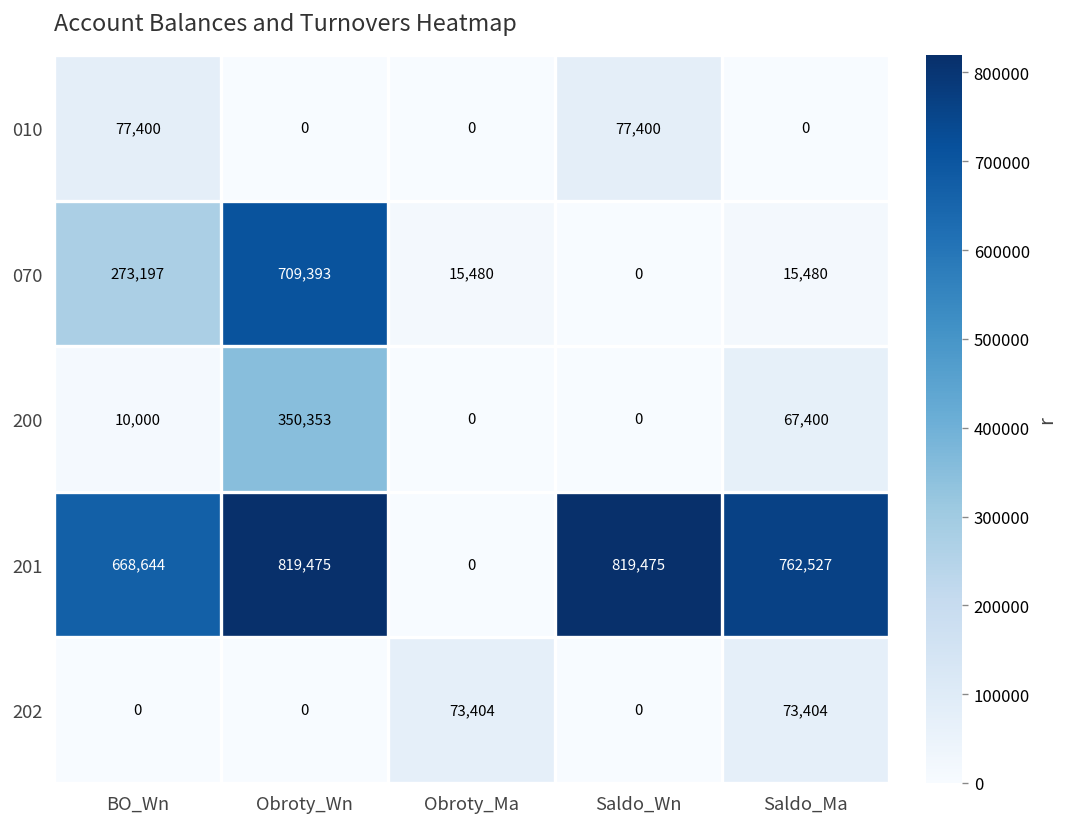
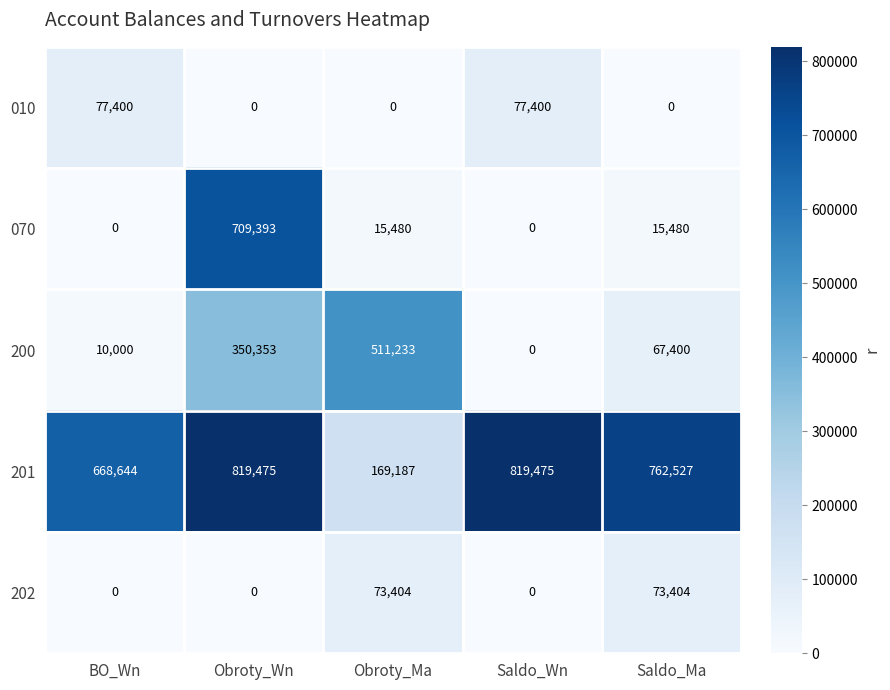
070, BO_Wn: 273,197 -> 0
200, Obroty_Ma: 0 -> 511,233
201, Obroty_Ma: 0 -> 169,187
